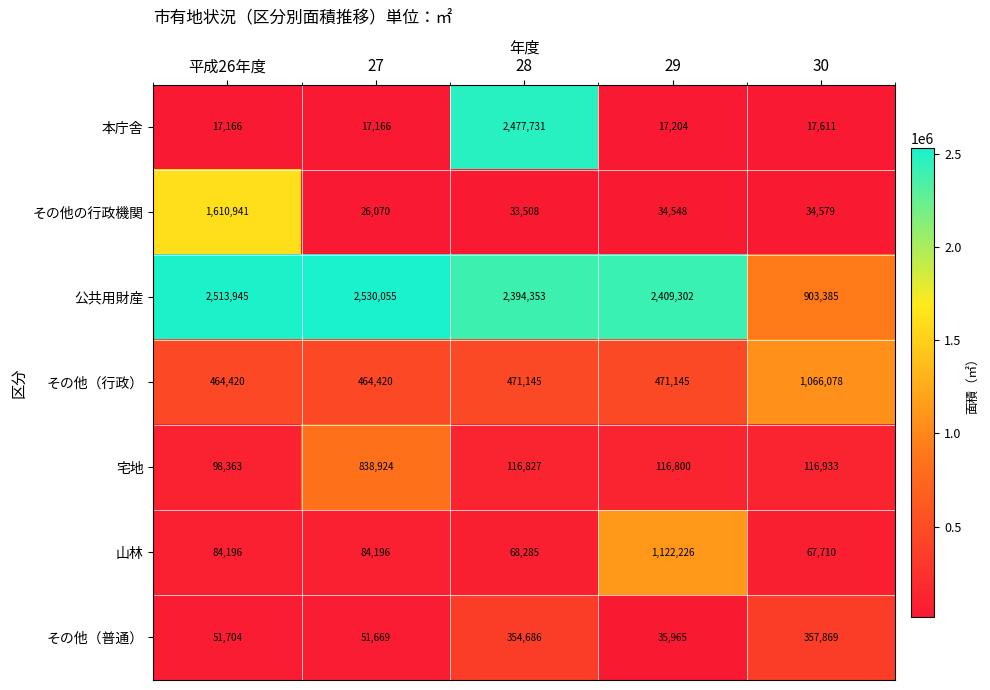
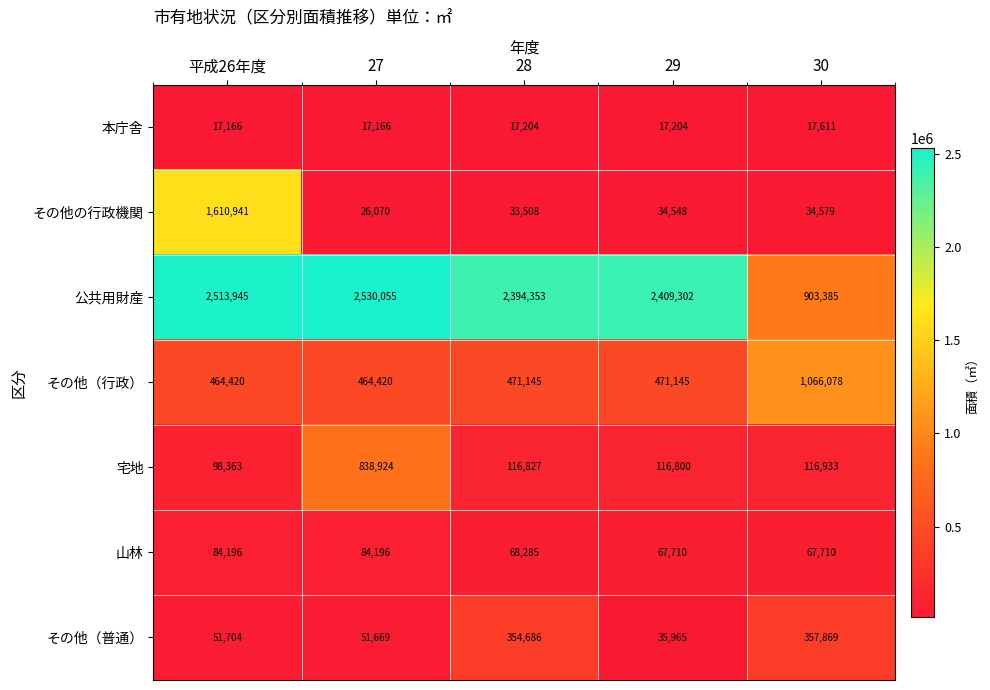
本庁舎, 28: 2,477,731 -> 17,204
山林, 29: 1,122,226 -> 67,710
